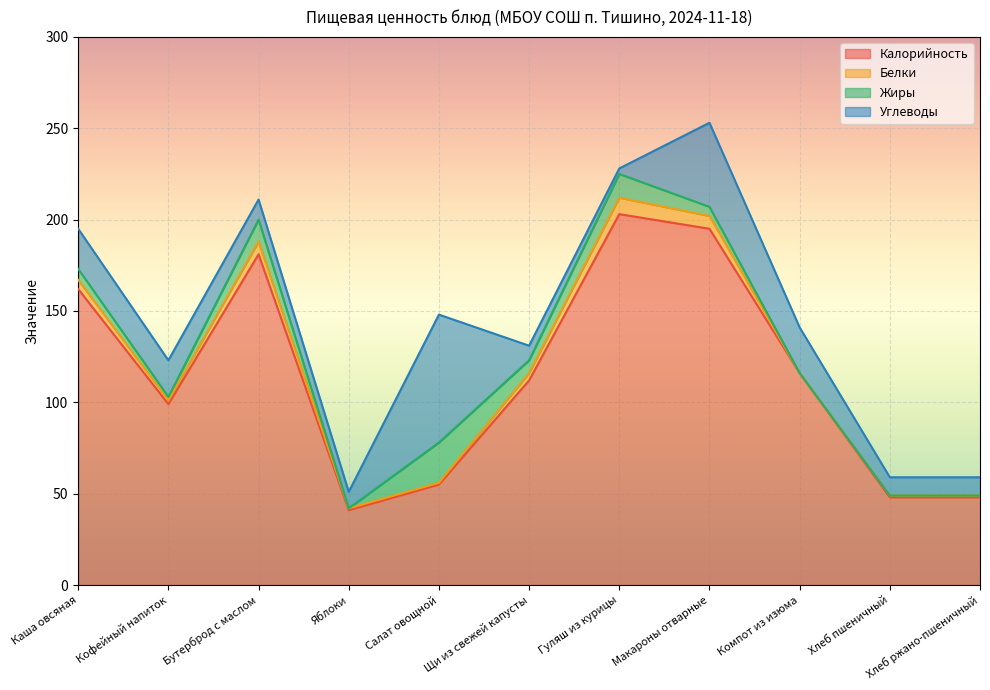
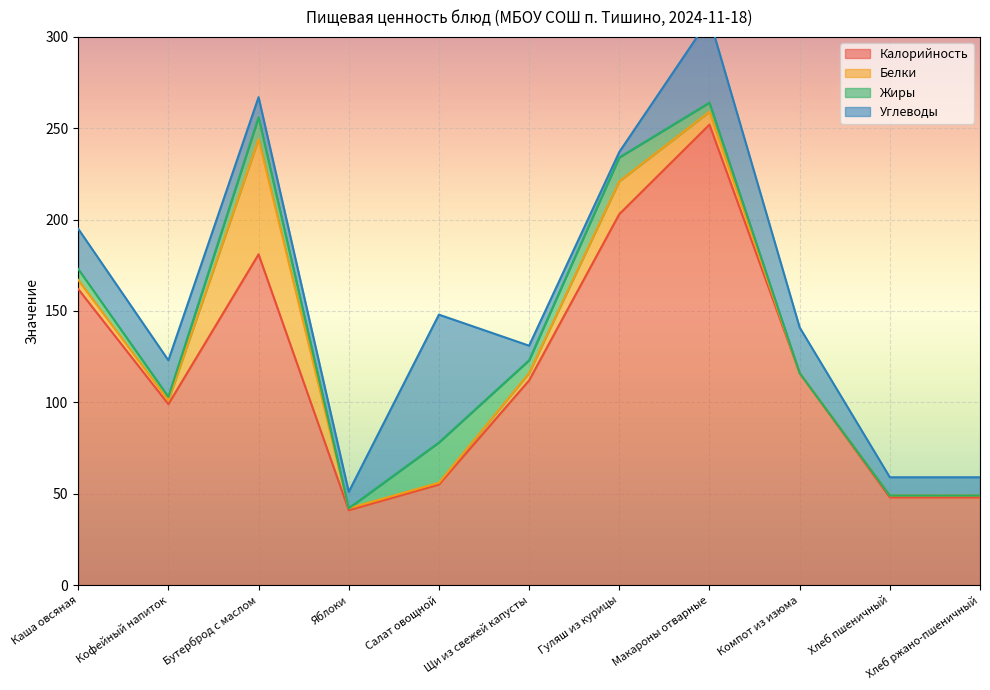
Белки, Бутерброд с маслом: 7 -> 63
Белки, Гуляш из курицы: 9 -> 18
Калорийность, Макароны отварные: 195 -> 252
